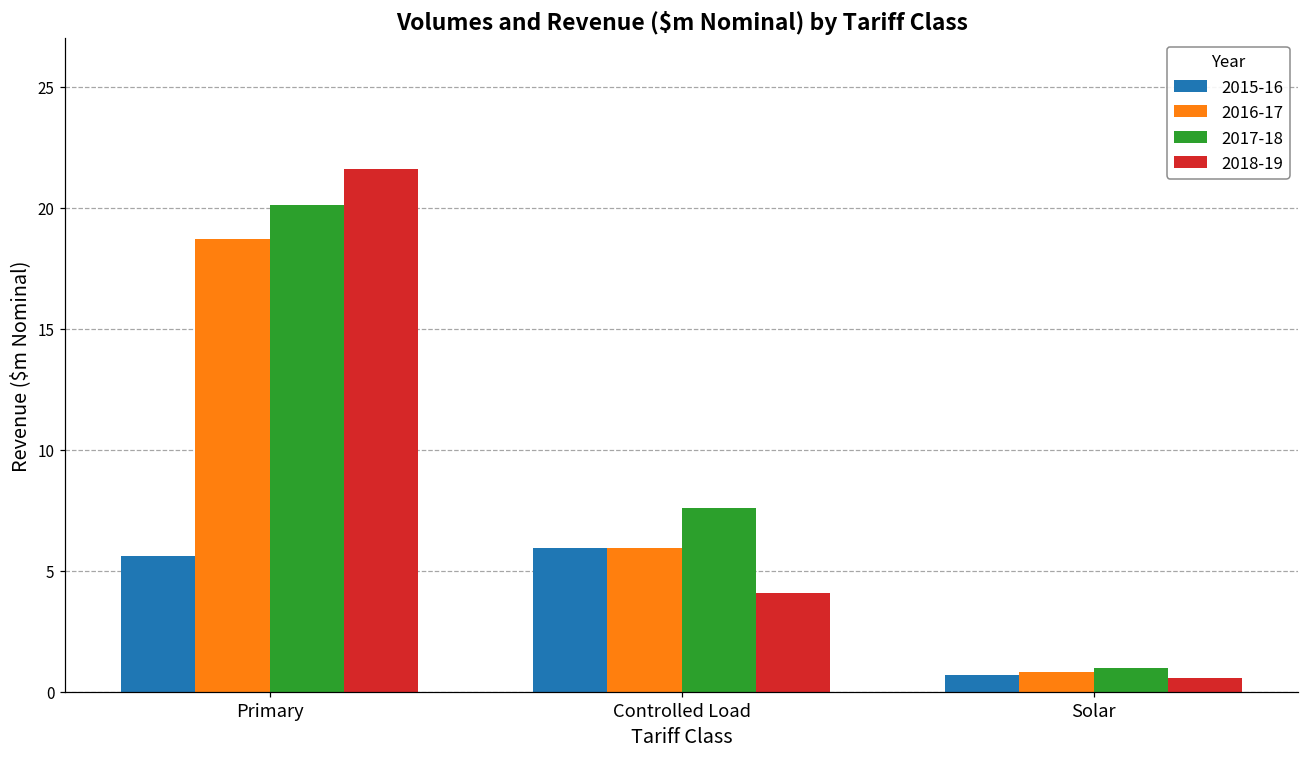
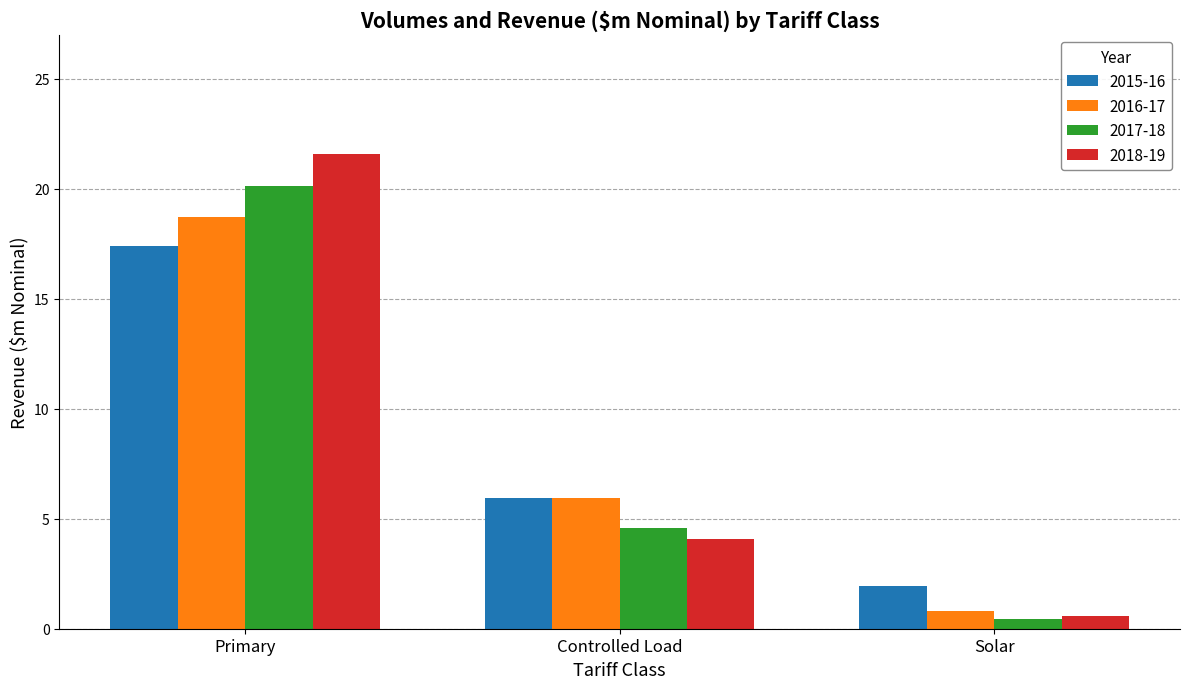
2015-16, Primary: 5.6 -> 17.4
2017-18, Controlled Load: 7.6 -> 4.6
2015-16, Solar: 0.7 -> 1.9
2017-18, Solar: 1.0 -> 0.4
